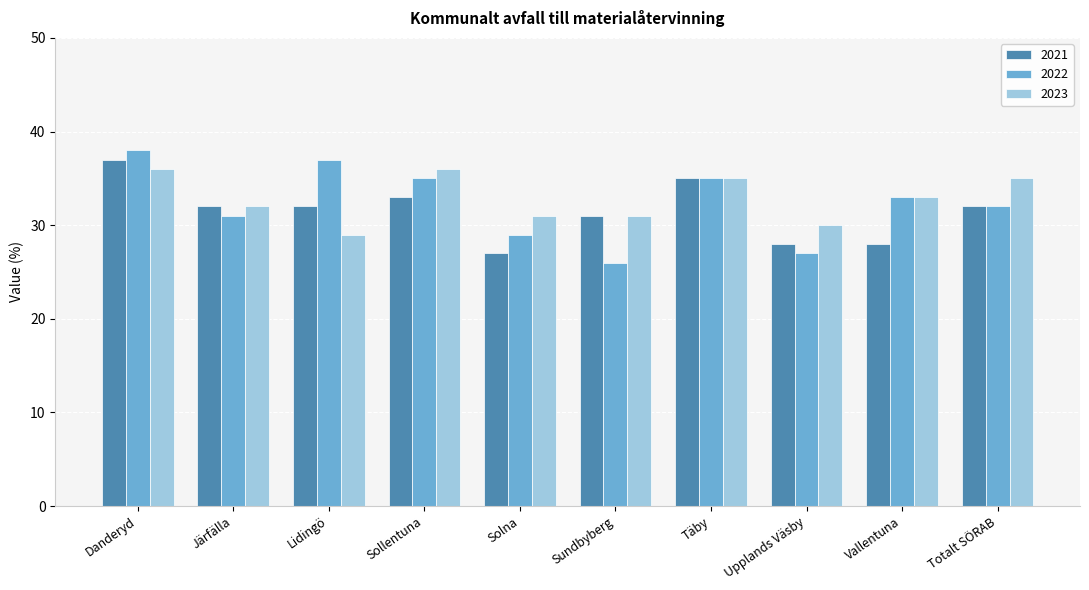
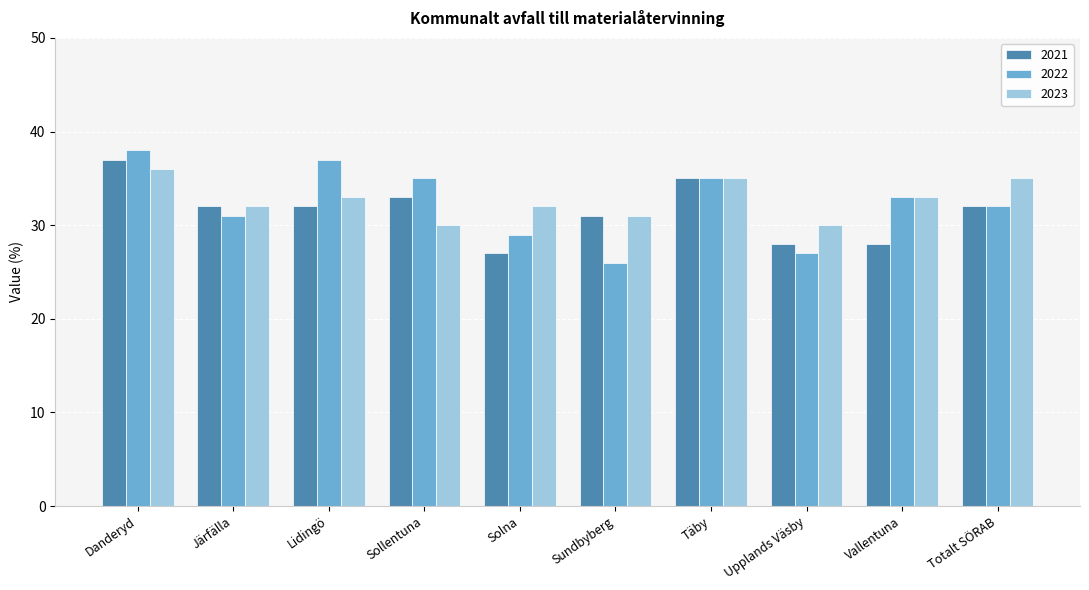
2023, Lidingö: 29 -> 33
2023, Sollentuna: 36 -> 30
2023, Solna: 31 -> 32
